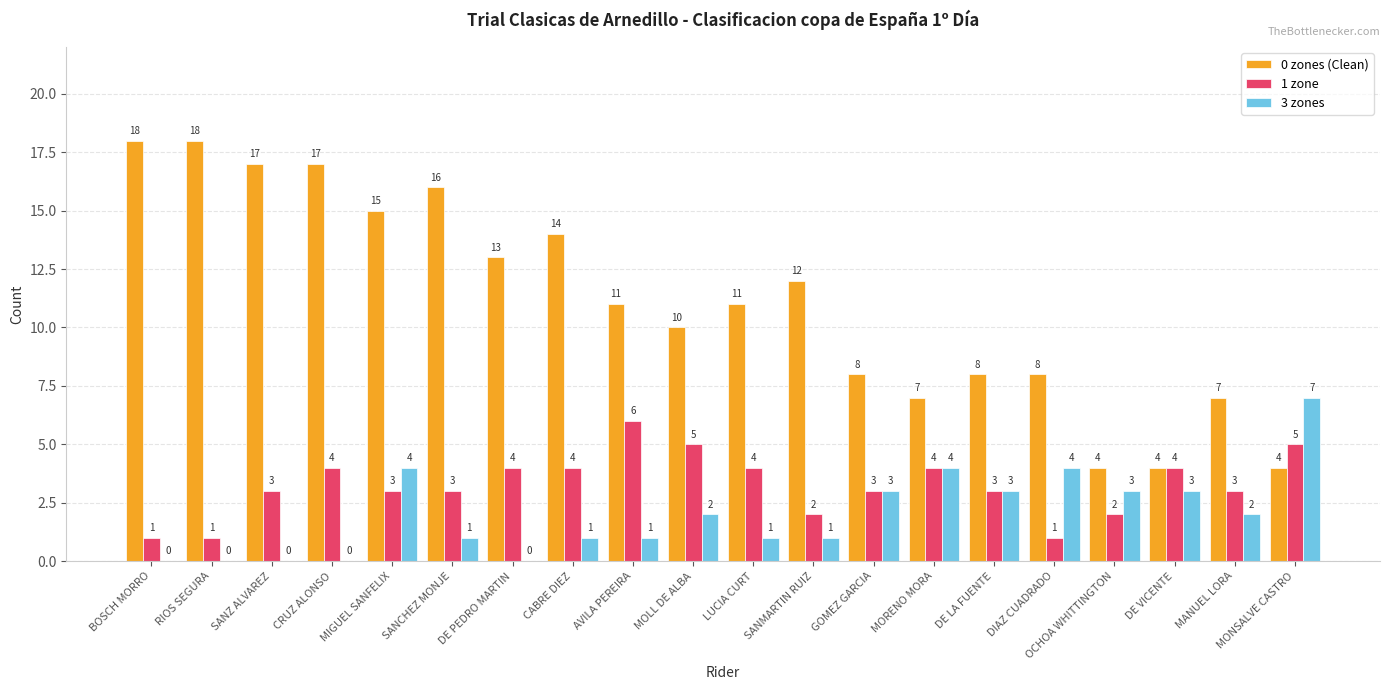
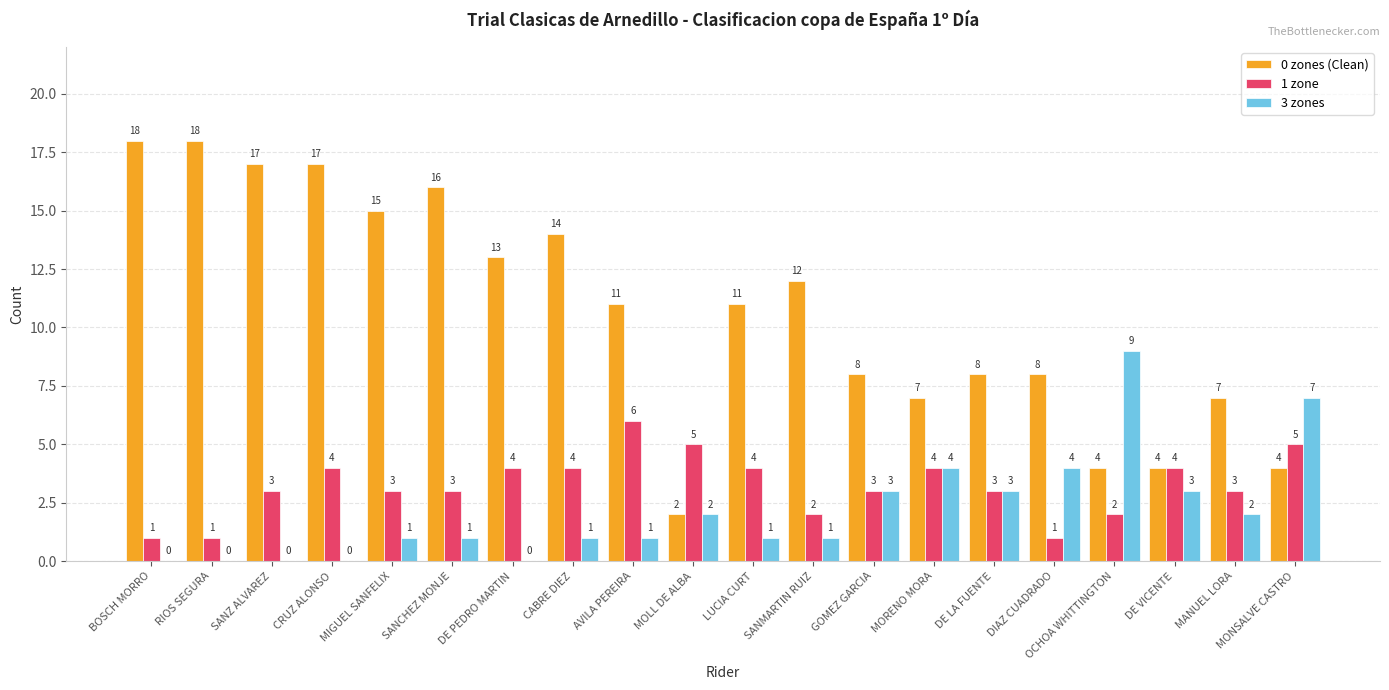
3 zones, MIGUEL SANFELIX: 4 -> 1
0 zones (Clean), MOLL DE ALBA: 10 -> 2
3 zones, OCHOA WHITTINGTON: 3 -> 9
